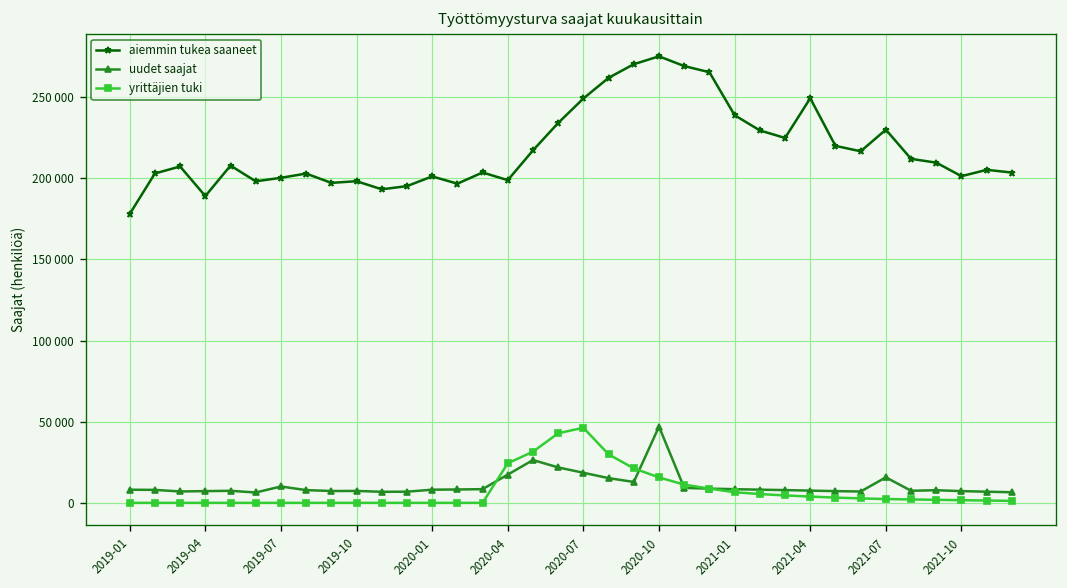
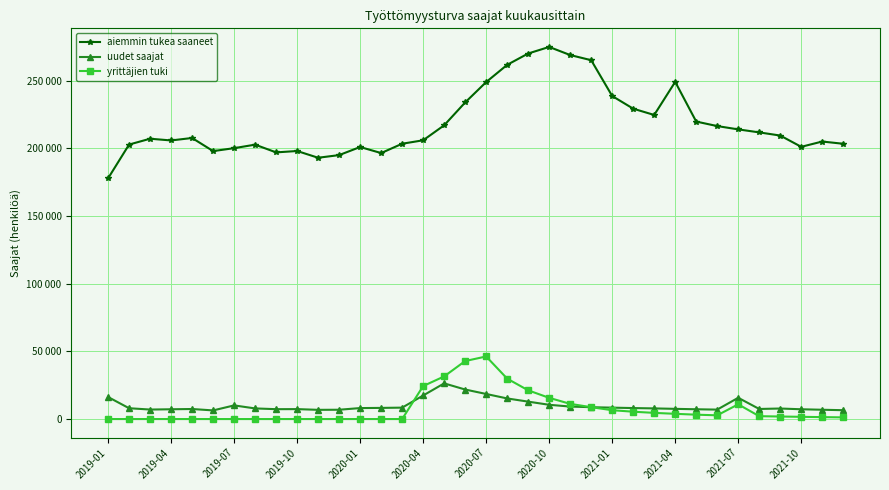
uudet saajat, 2019-01: 8000 -> 16000
aiemmin tukea saaneet, 2019-04: 189000 -> 206000
aiemmin tukea saaneet, 2020-04: 199000 -> 206000
uudet saajat, 2020-10: 47000 -> 11000
aiemmin tukea saaneet, 2021-07: 230000 -> 214000
yrittäjien tuki, 2021-07: 2000 -> 11000
